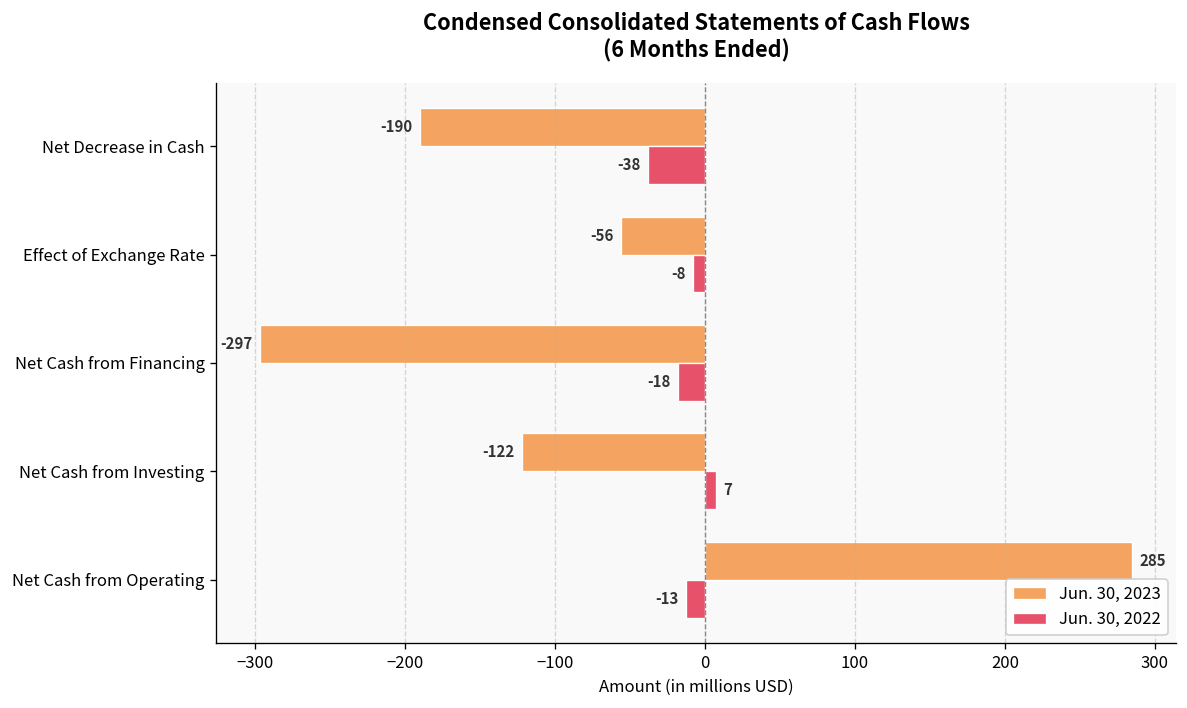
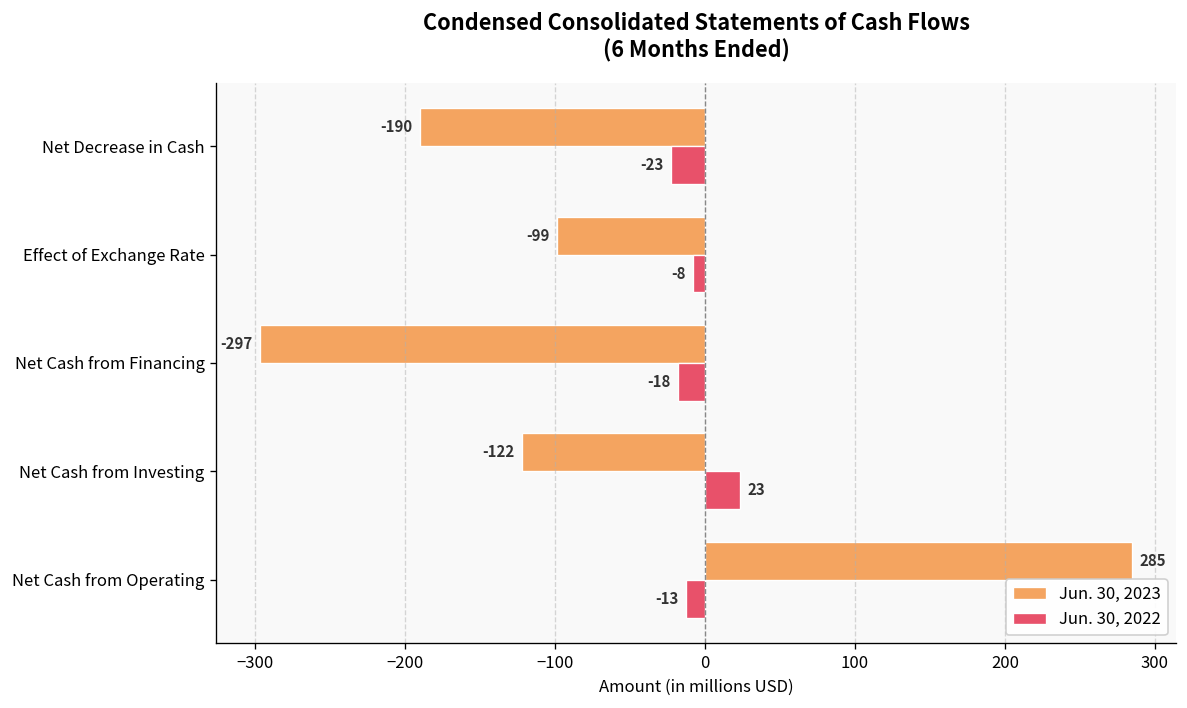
Jun. 30, 2022, Net Decrease in Cash: -38 -> -23
Jun. 30, 2023, Effect of Exchange Rate: -56 -> -99
Jun. 30, 2022, Net Cash from Investing: 7 -> 23
